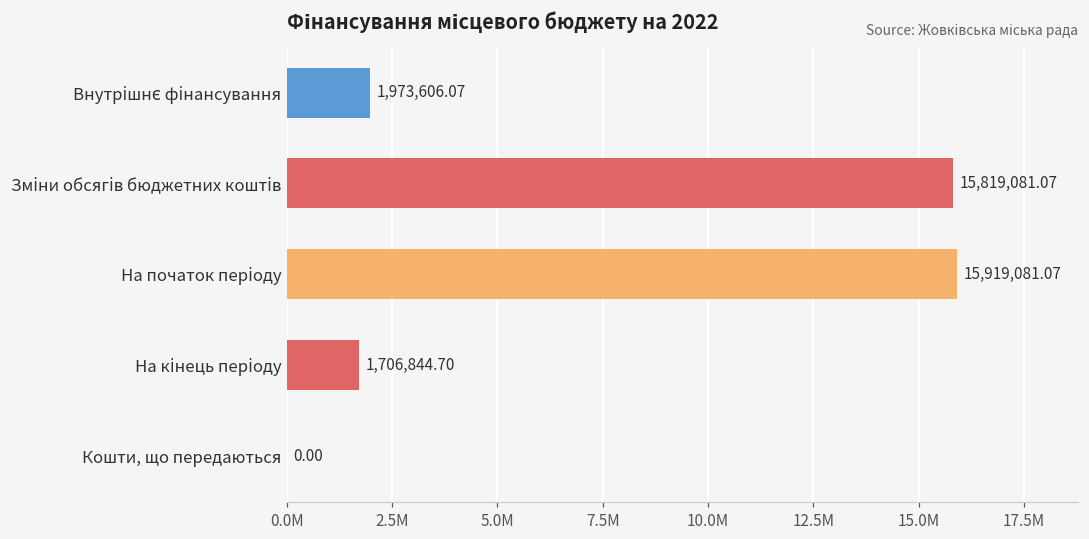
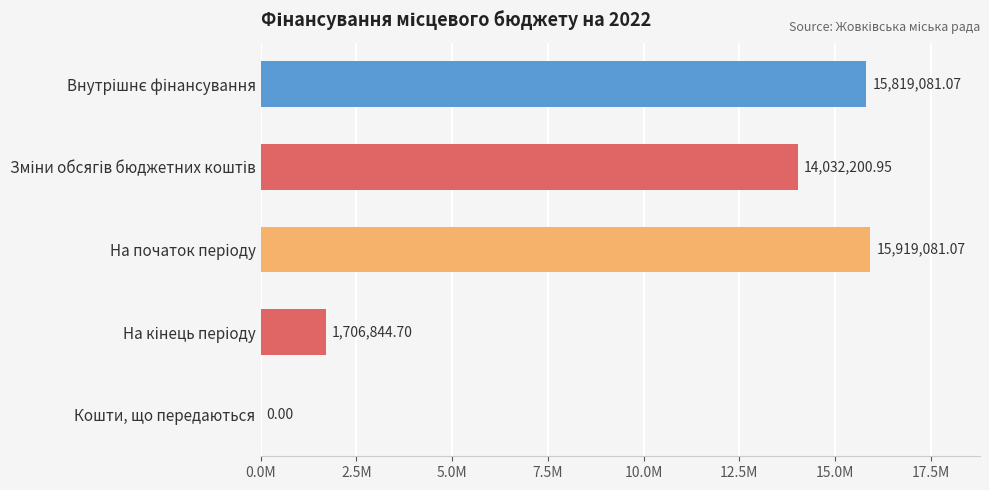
Внутрішнє фінансування: 1,973,606.07 -> 15,819,081.07
Зміни обсягів бюджетних коштів: 15,819,081.07 -> 14,032,200.95
